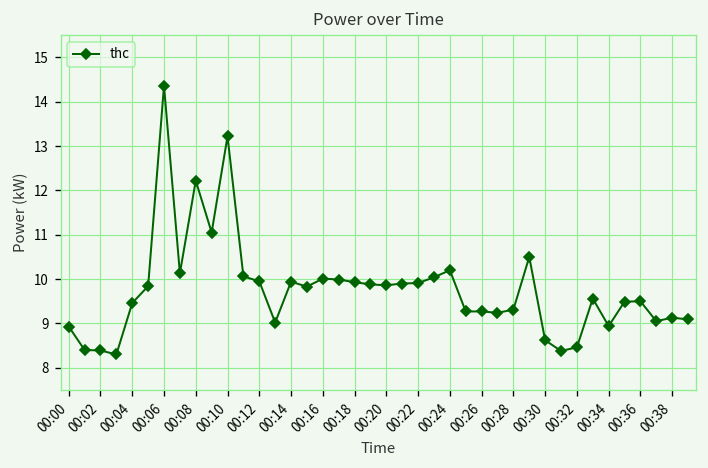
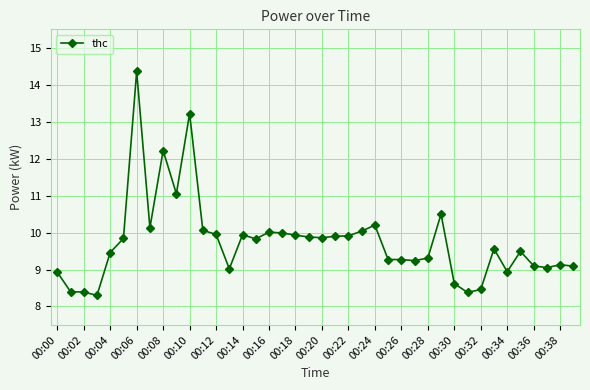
00:36: 9.5 -> 9.1
